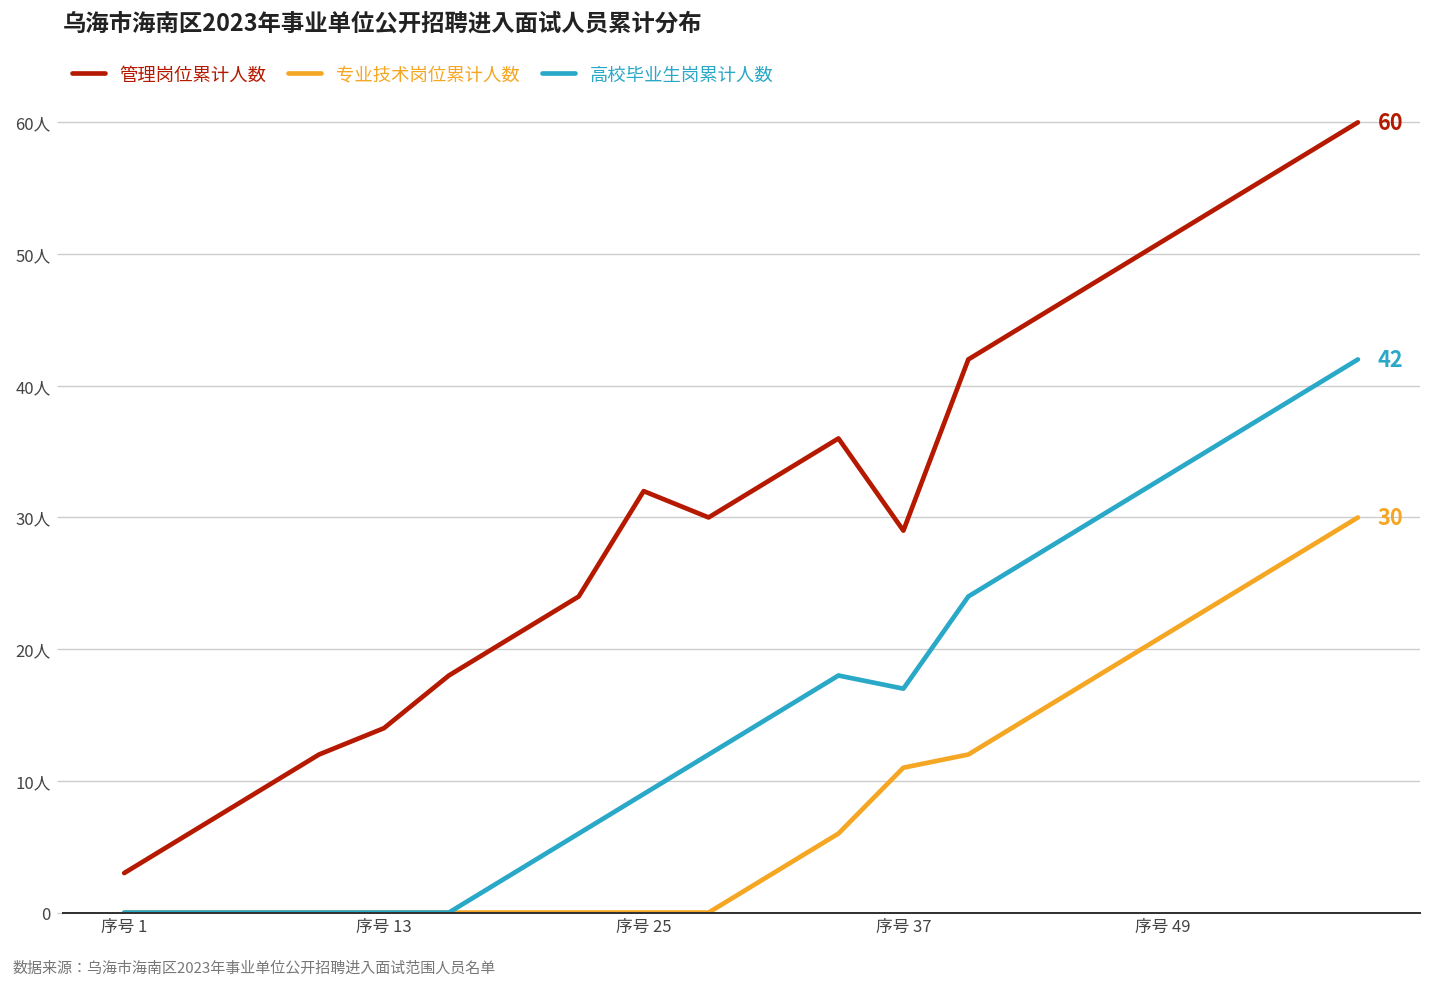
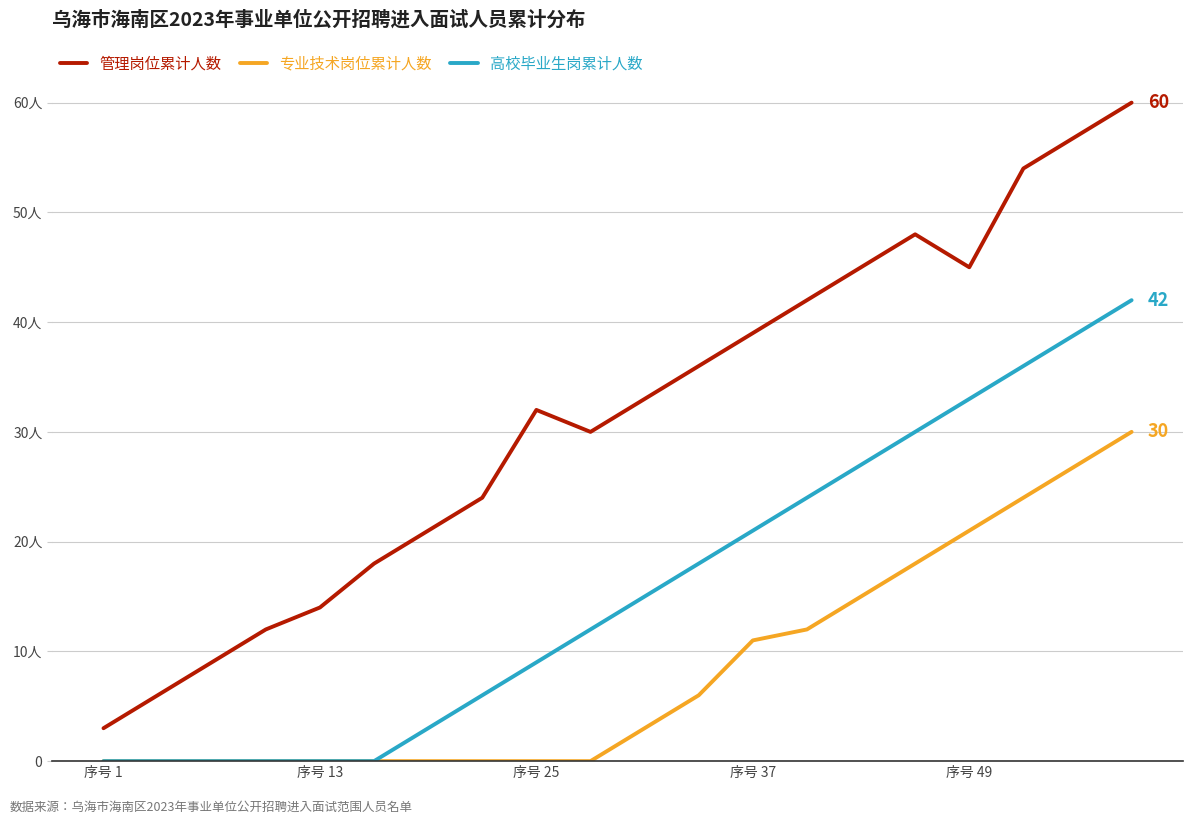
管理岗位累计人数, 序号 37: 29人 -> 39人
高校毕业生岗累计人数, 序号 37: 17人 -> 21人
管理岗位累计人数, 序号 49: 51人 -> 45人
